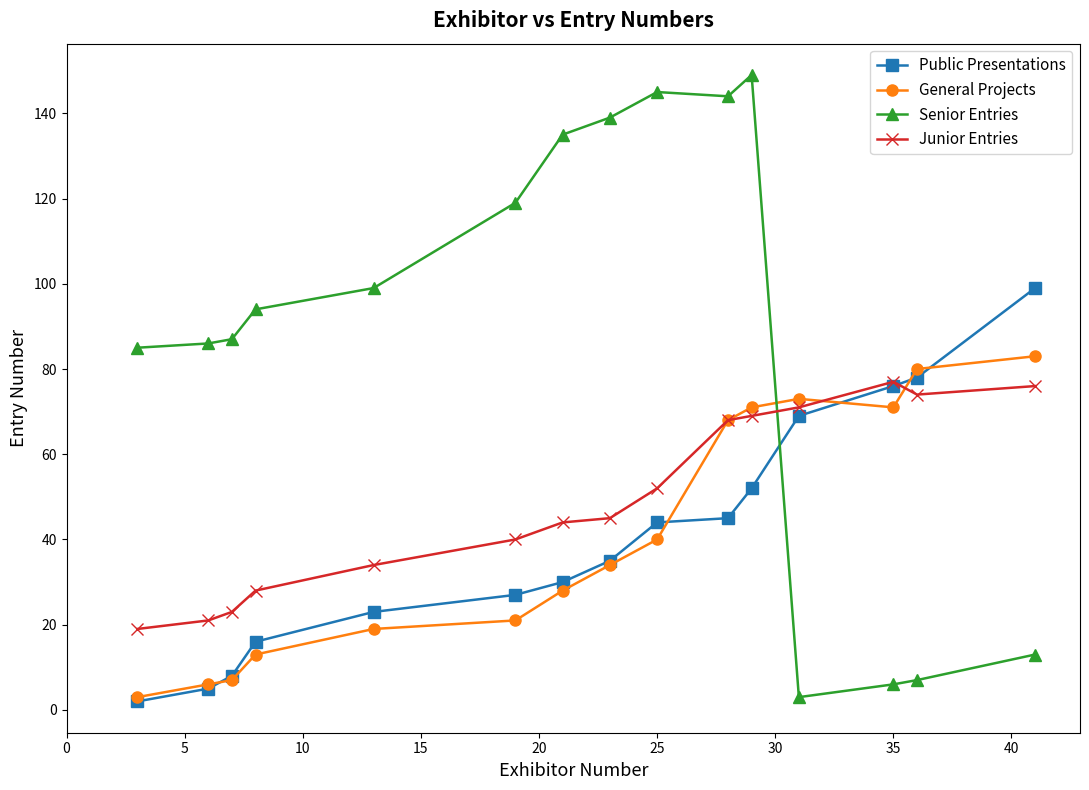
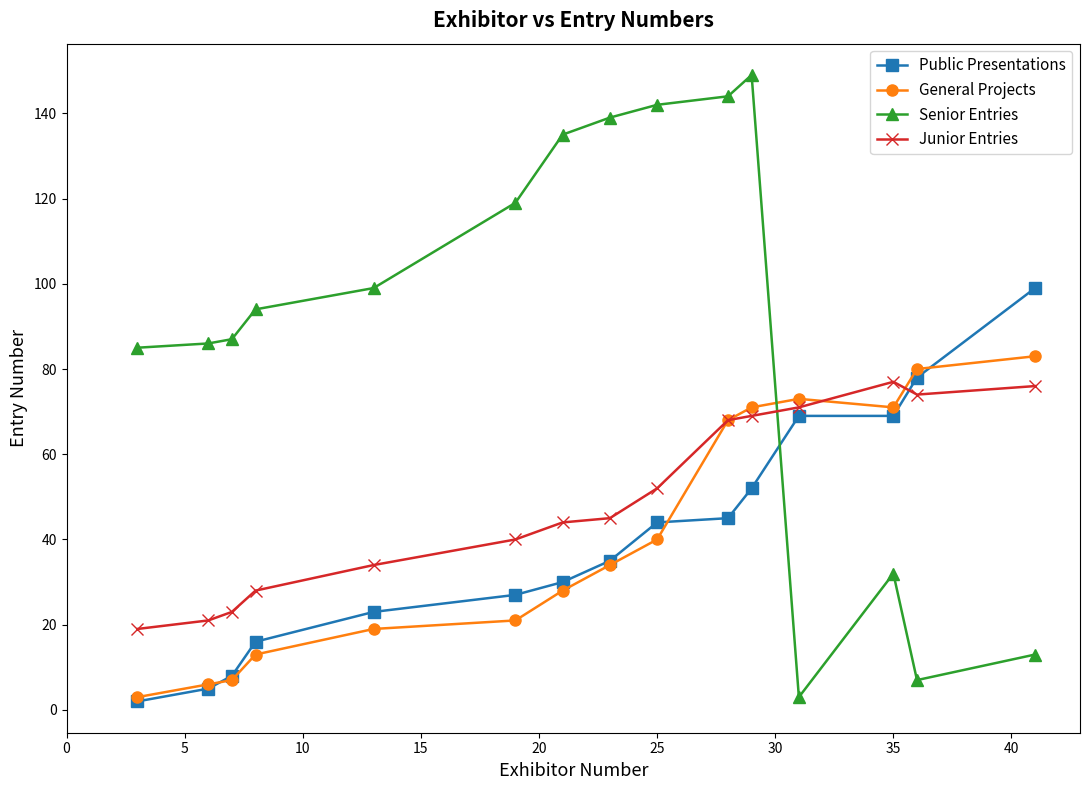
Senior Entries, 25: 145 -> 142
Public Presentations, 35: 76 -> 69
Senior Entries, 35: 6 -> 32
